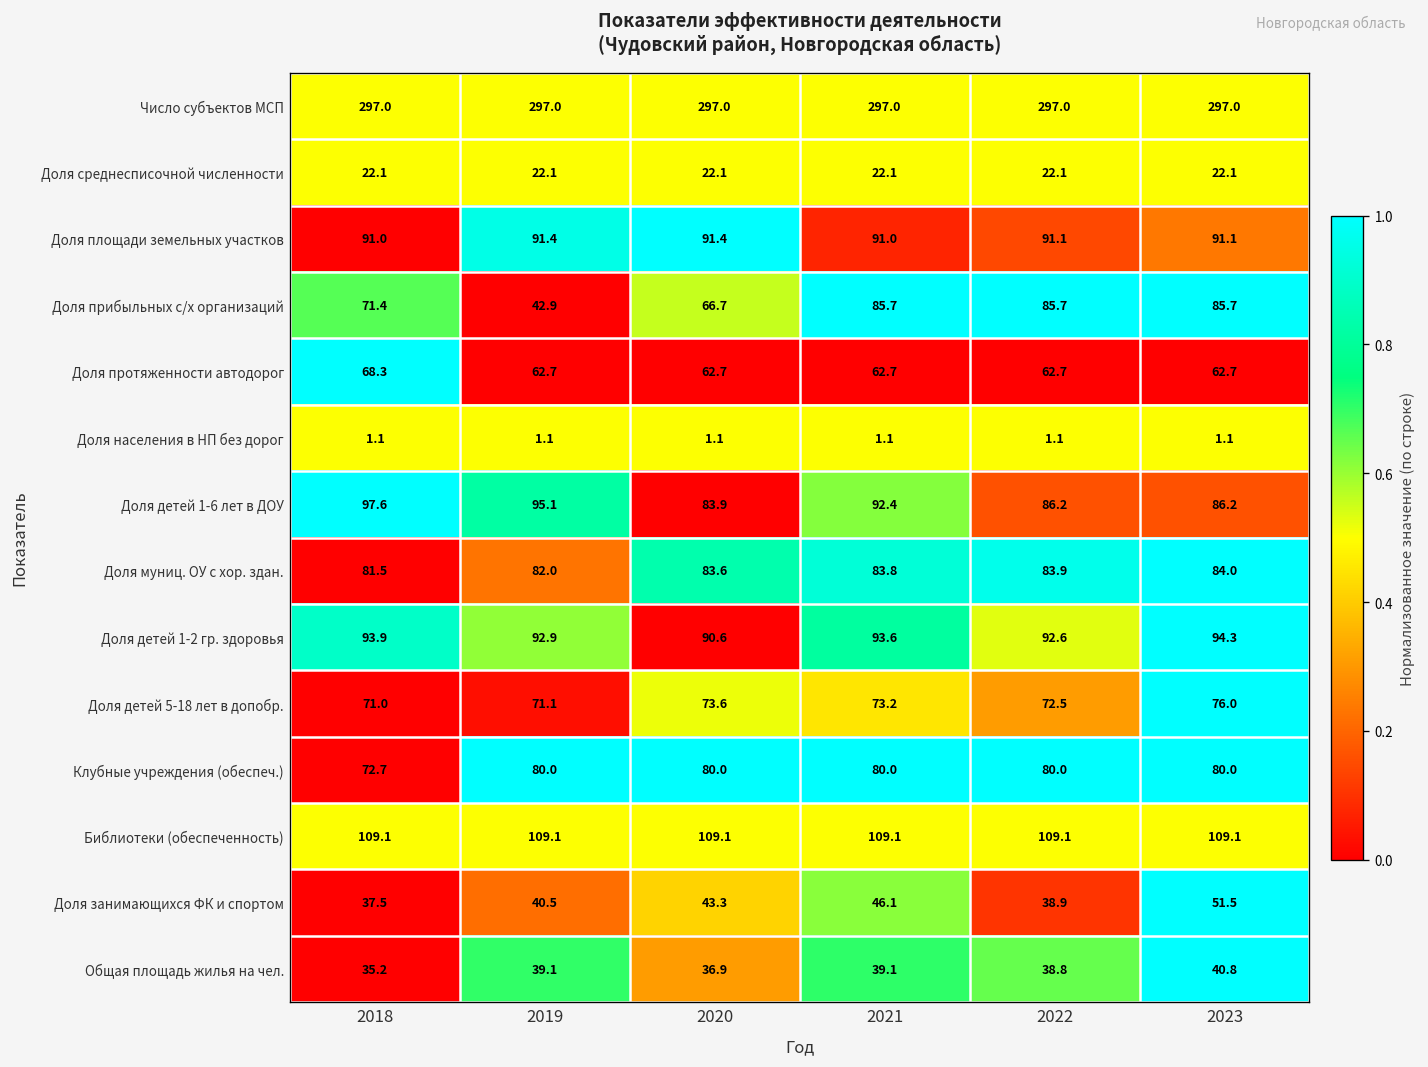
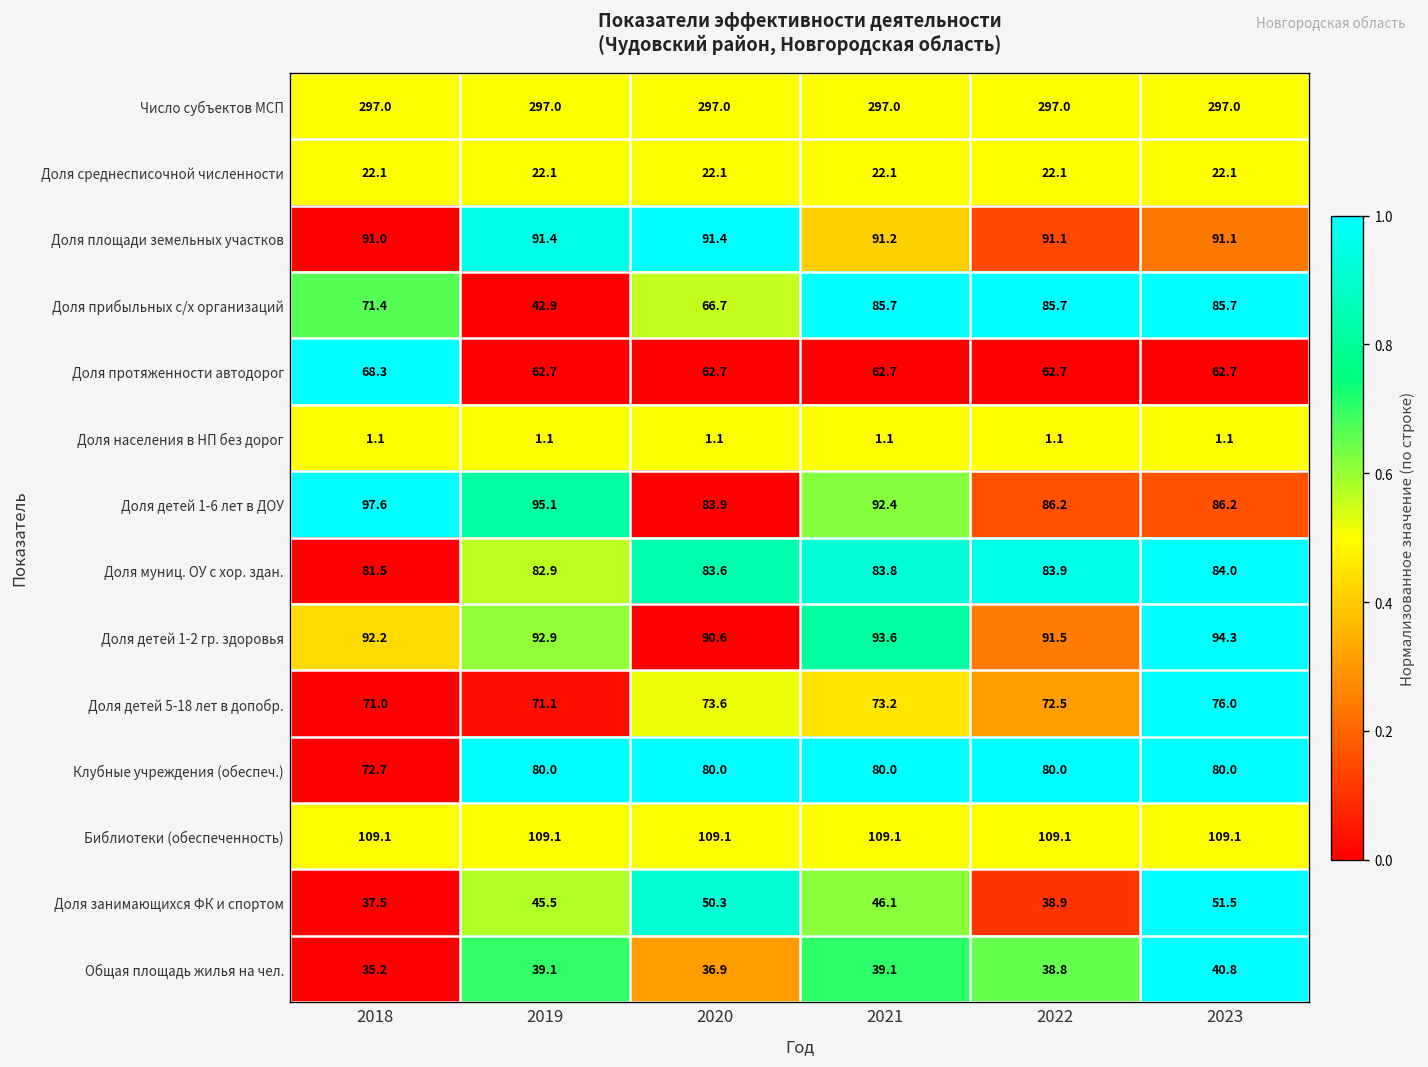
Доля площади земельных участков, 2021: 91.0 -> 91.2
Доля муниц. ОУ с хор. здан., 2019: 82.0 -> 82.9
Доля детей 1-2 гр. здоровья, 2018: 93.9 -> 92.2
Доля детей 1-2 гр. здоровья, 2022: 92.6 -> 91.5
Доля занимающихся ФК и спортом, 2019: 40.5 -> 45.5
Доля занимающихся ФК и спортом, 2020: 43.3 -> 50.3
